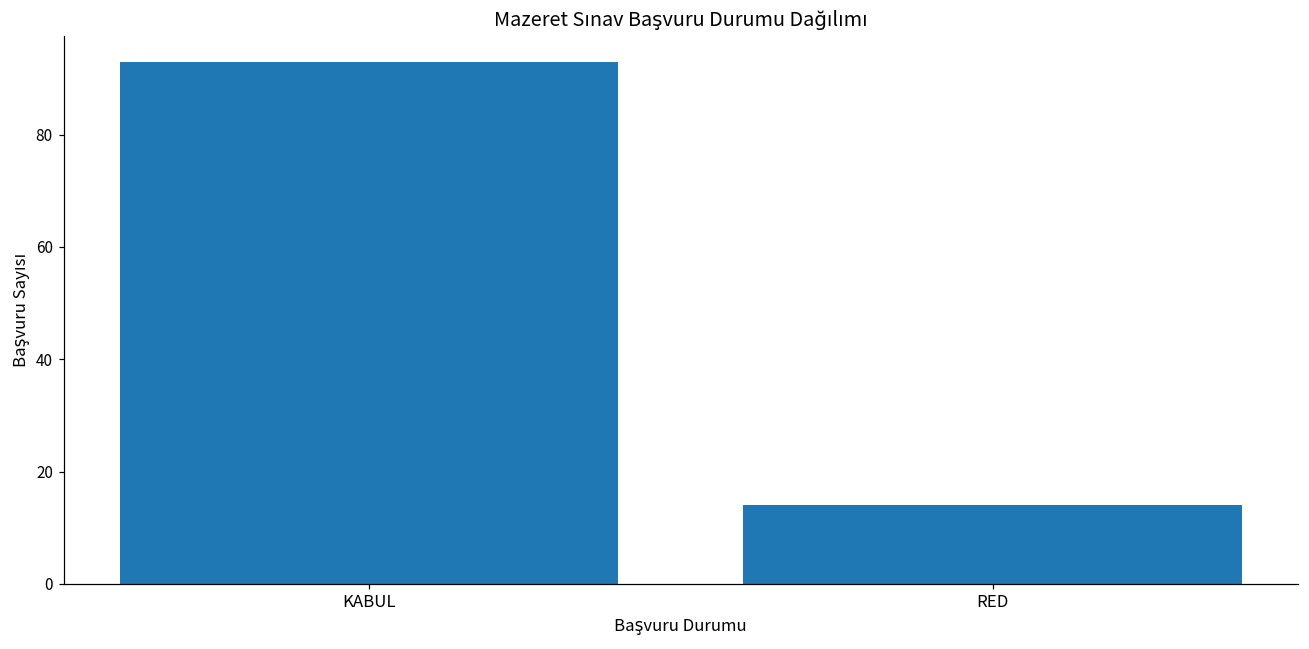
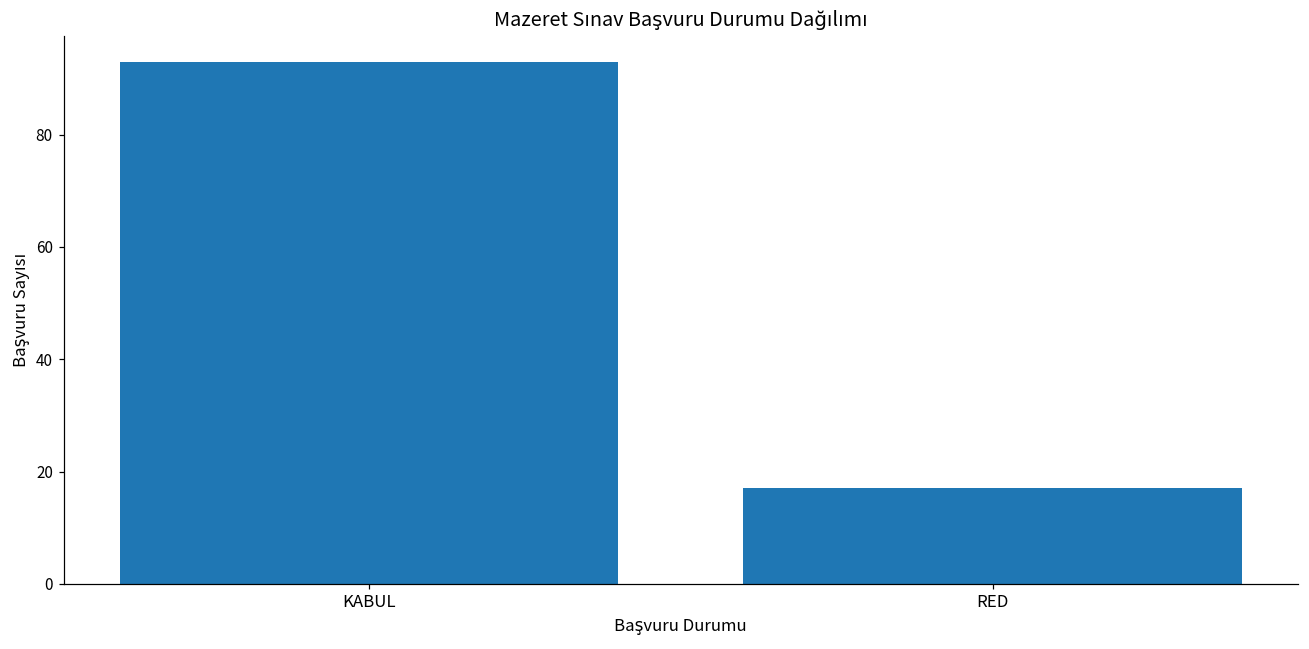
RED: 14 -> 17
